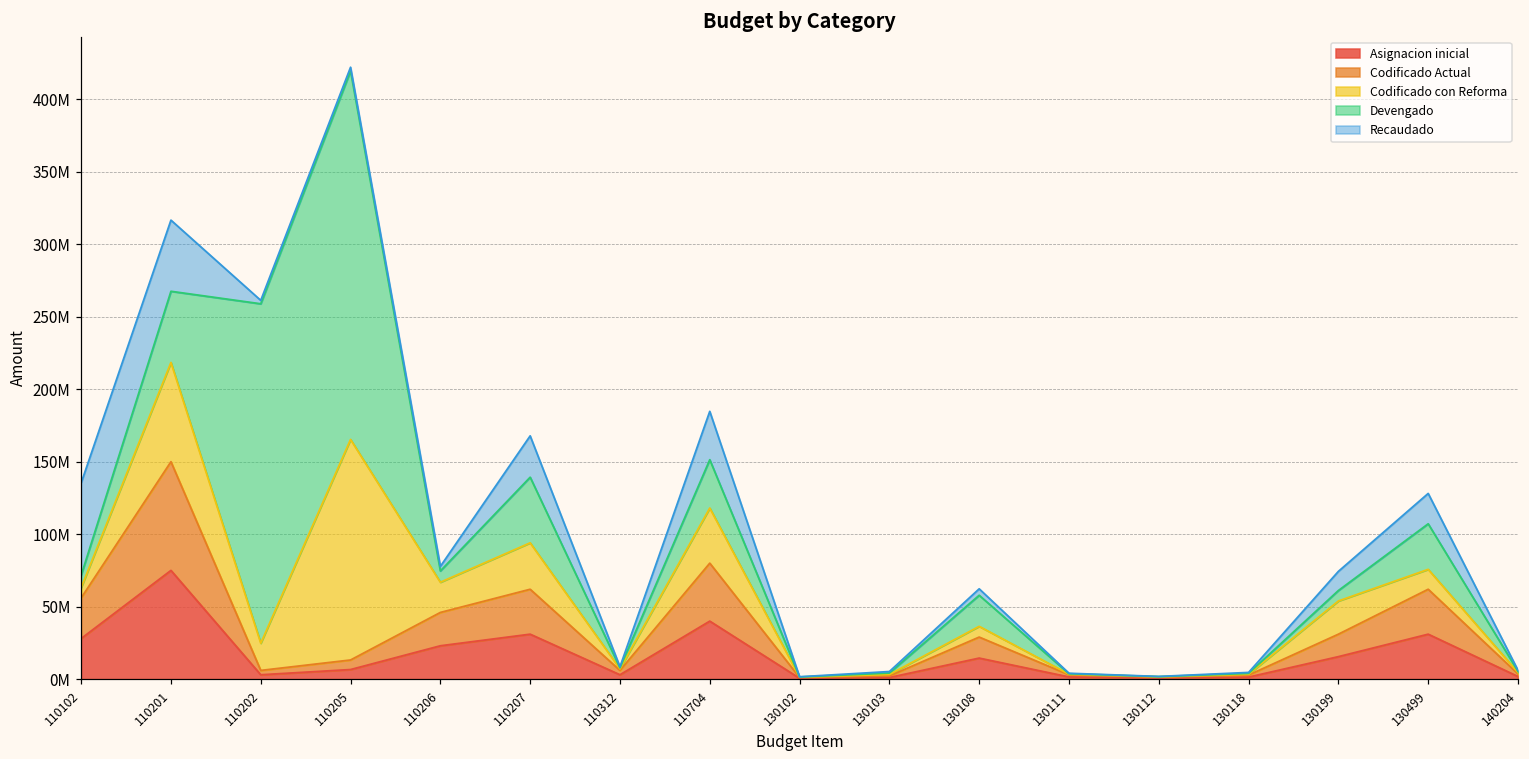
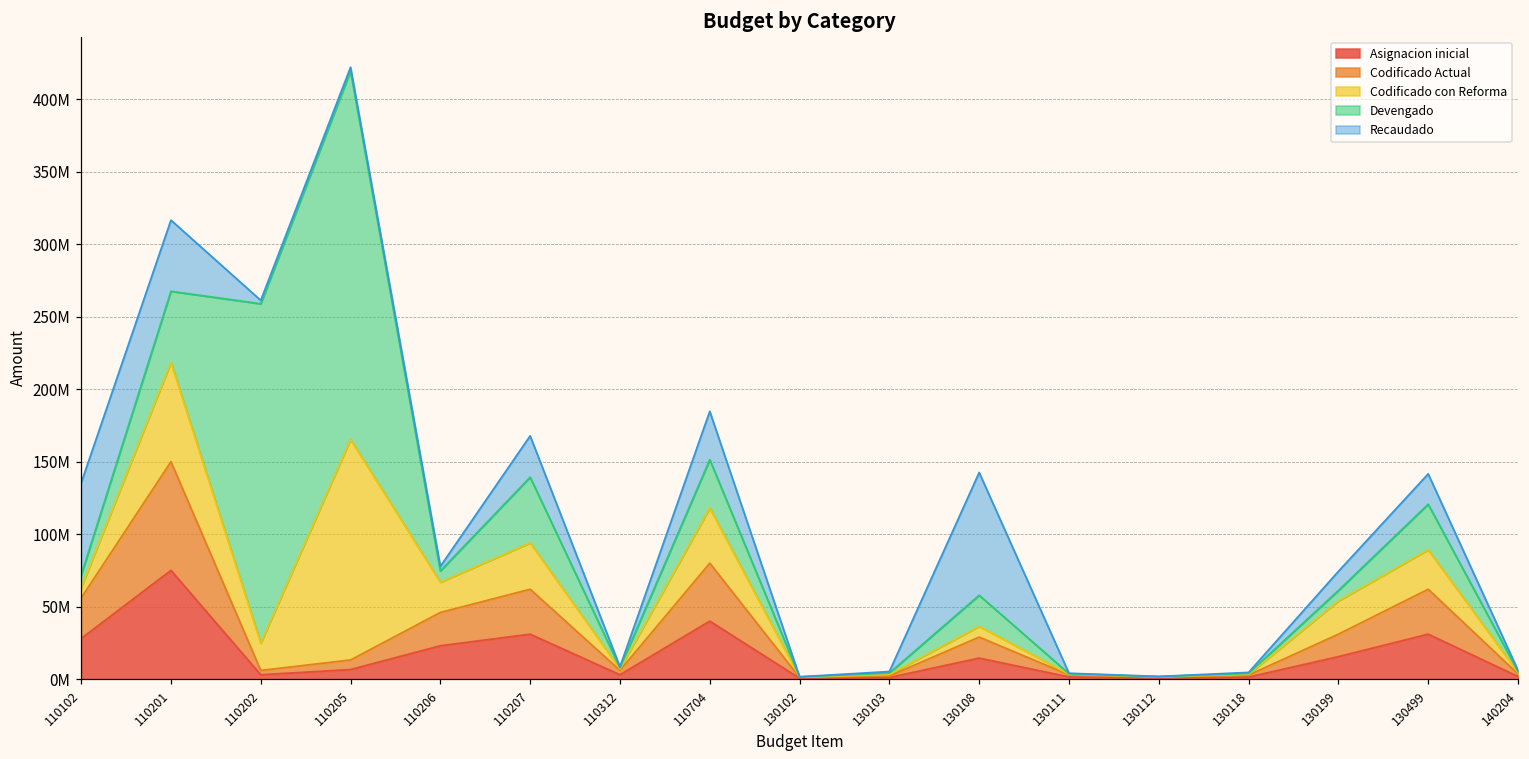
Recaudado, 130108: 4000000 -> 85000000
Codificado con Reforma, 130499: 14000000 -> 27000000
